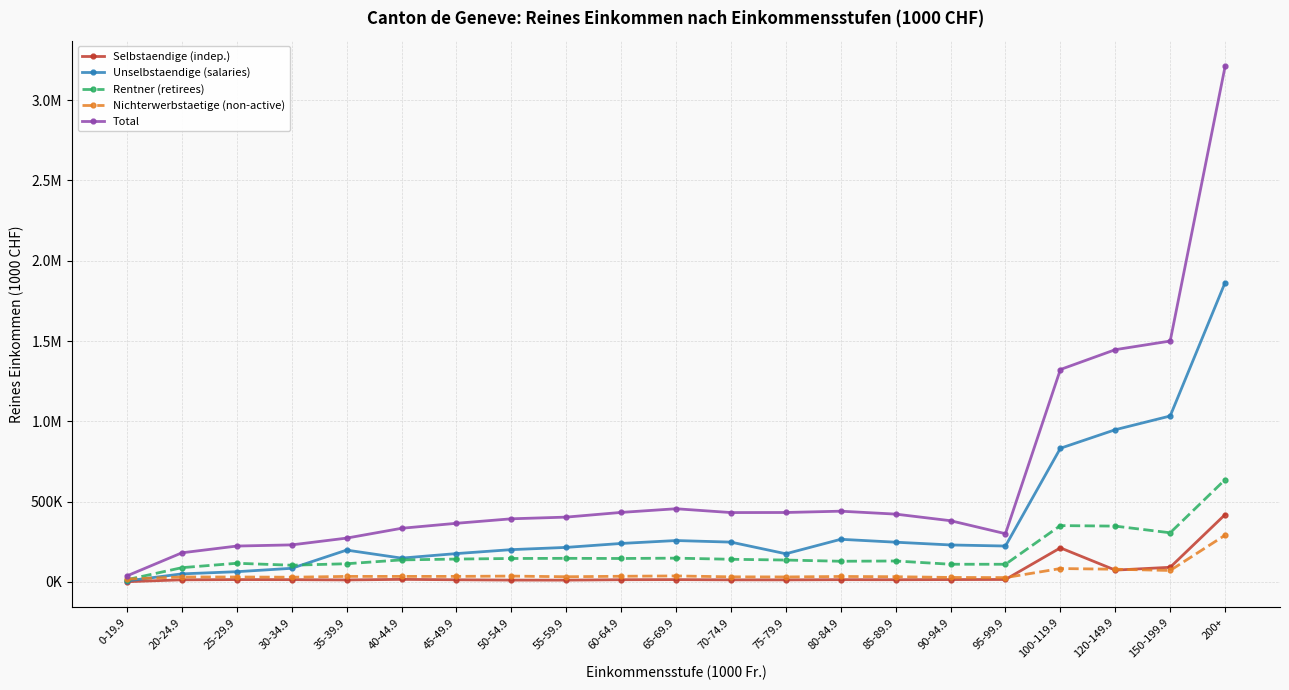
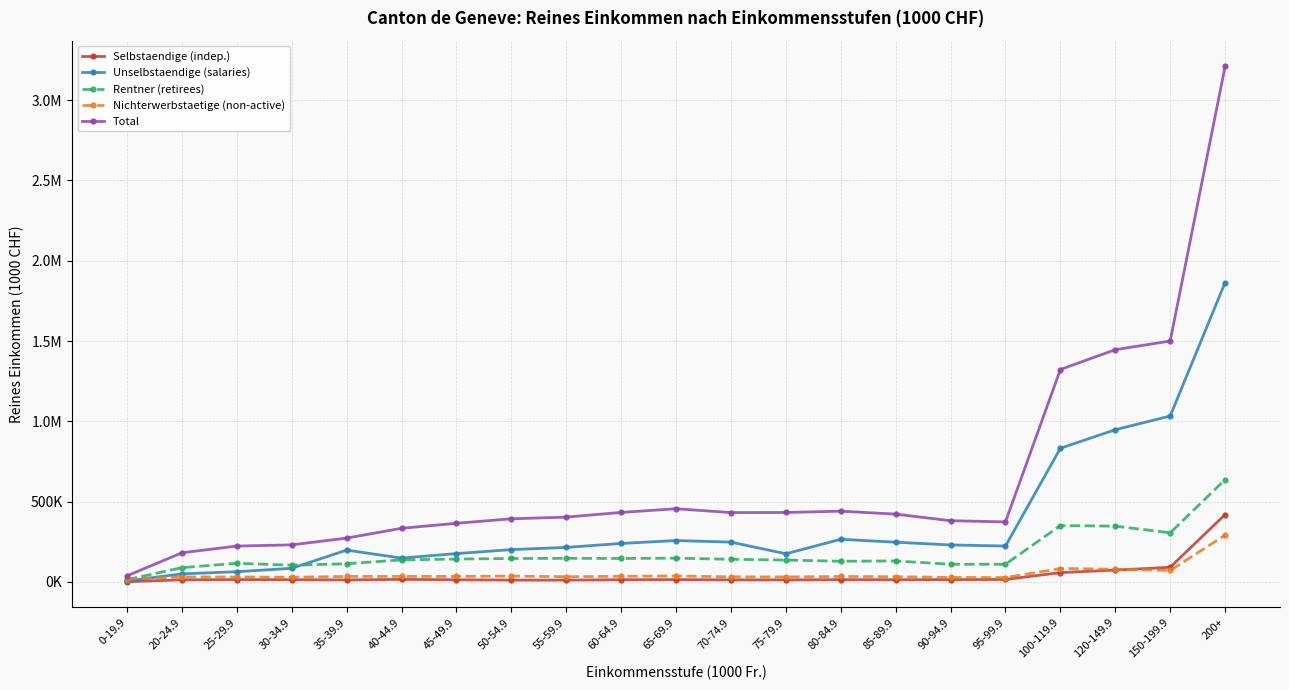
Total, 95-99.9: 300000 -> 370000
Selbstaendige (indep.), 100-119.9: 210000 -> 60000
